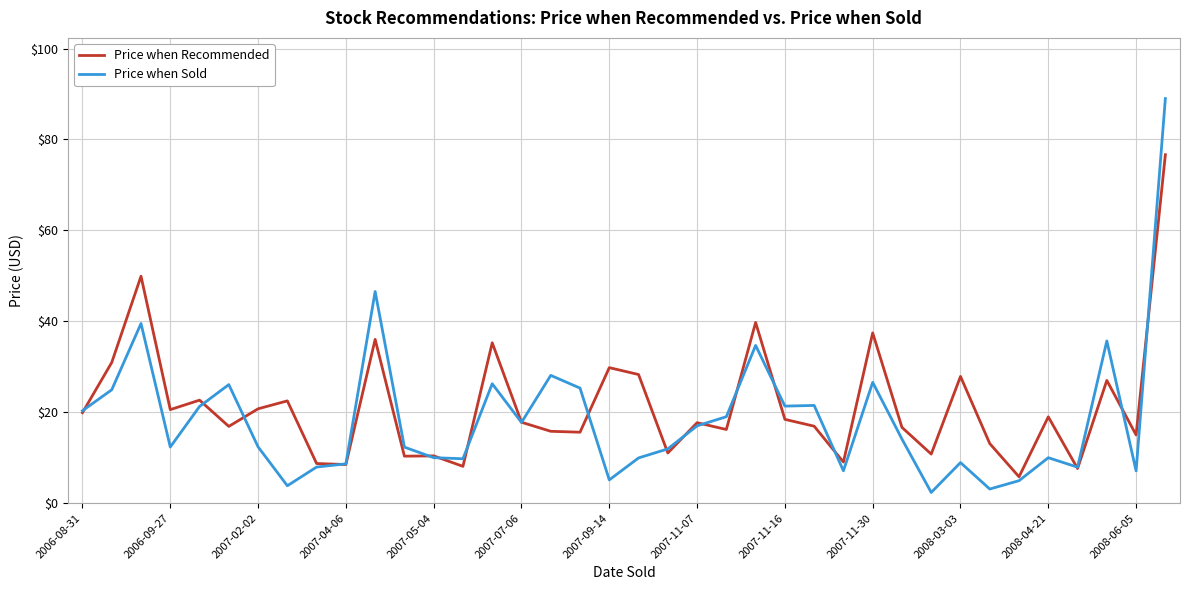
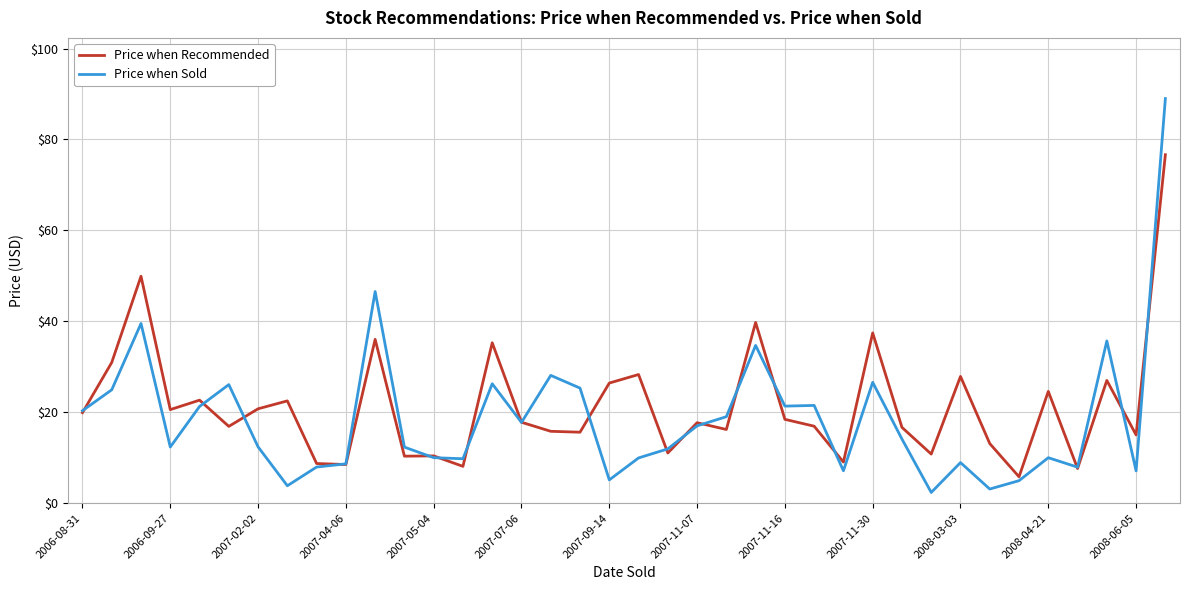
Price when Recommended, 2007-09-14: $30 -> $26
Price when Recommended, 2008-04-21: $19 -> $25
